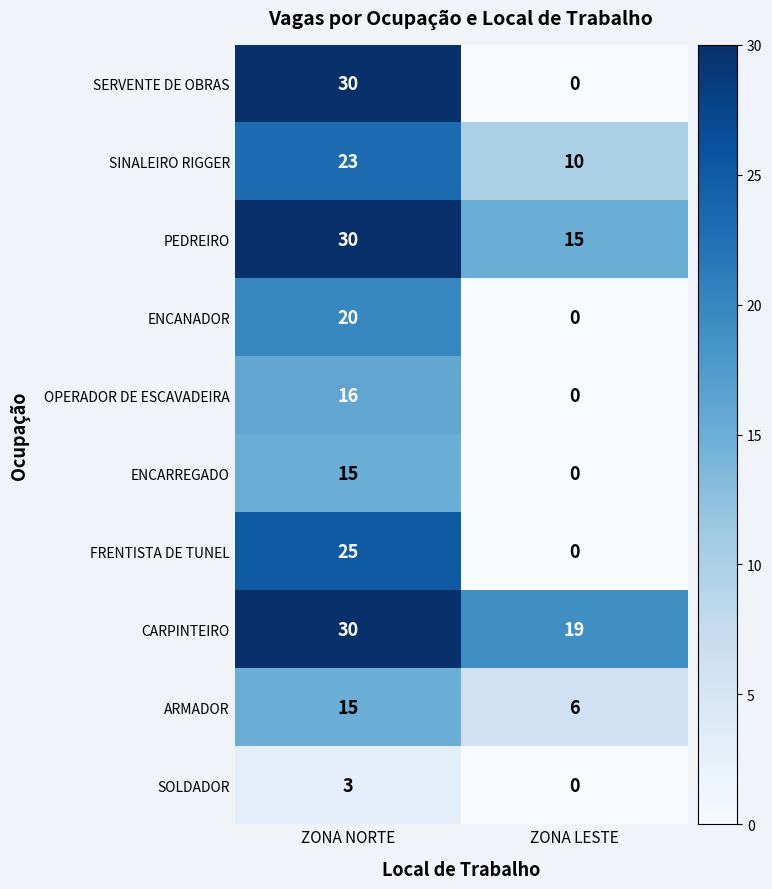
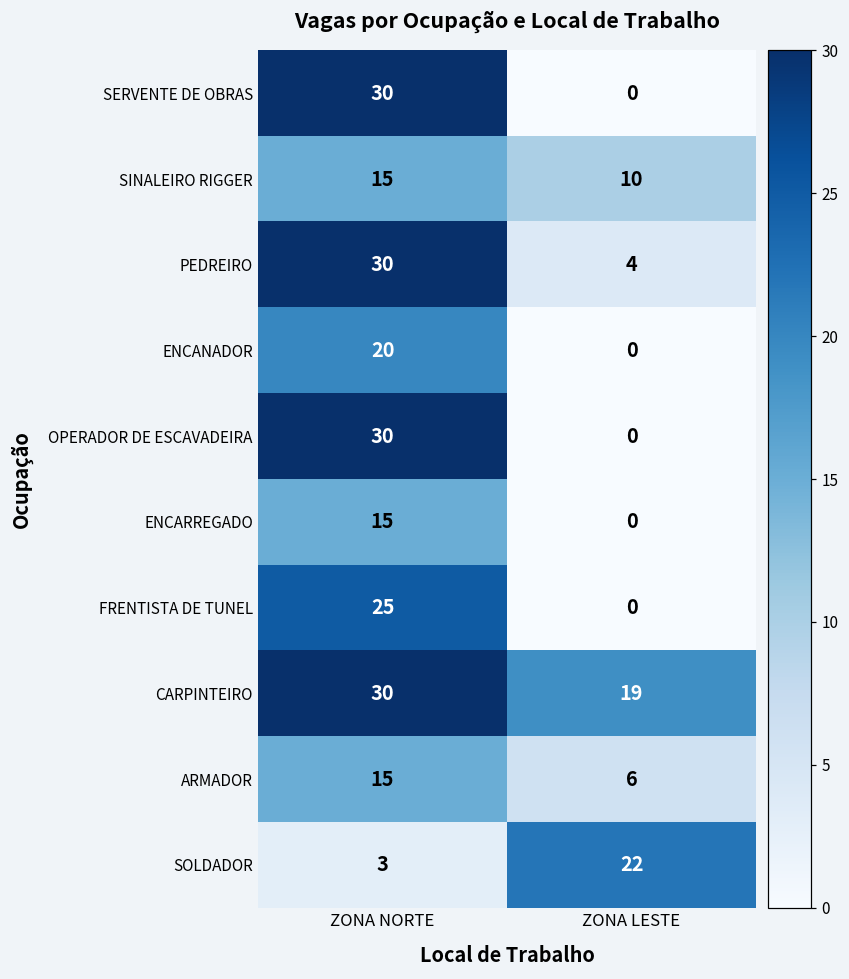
SINALEIRO RIGGER, ZONA NORTE: 23 -> 15
PEDREIRO, ZONA LESTE: 15 -> 4
OPERADOR DE ESCAVADEIRA, ZONA NORTE: 16 -> 30
SOLDADOR, ZONA LESTE: 0 -> 22
